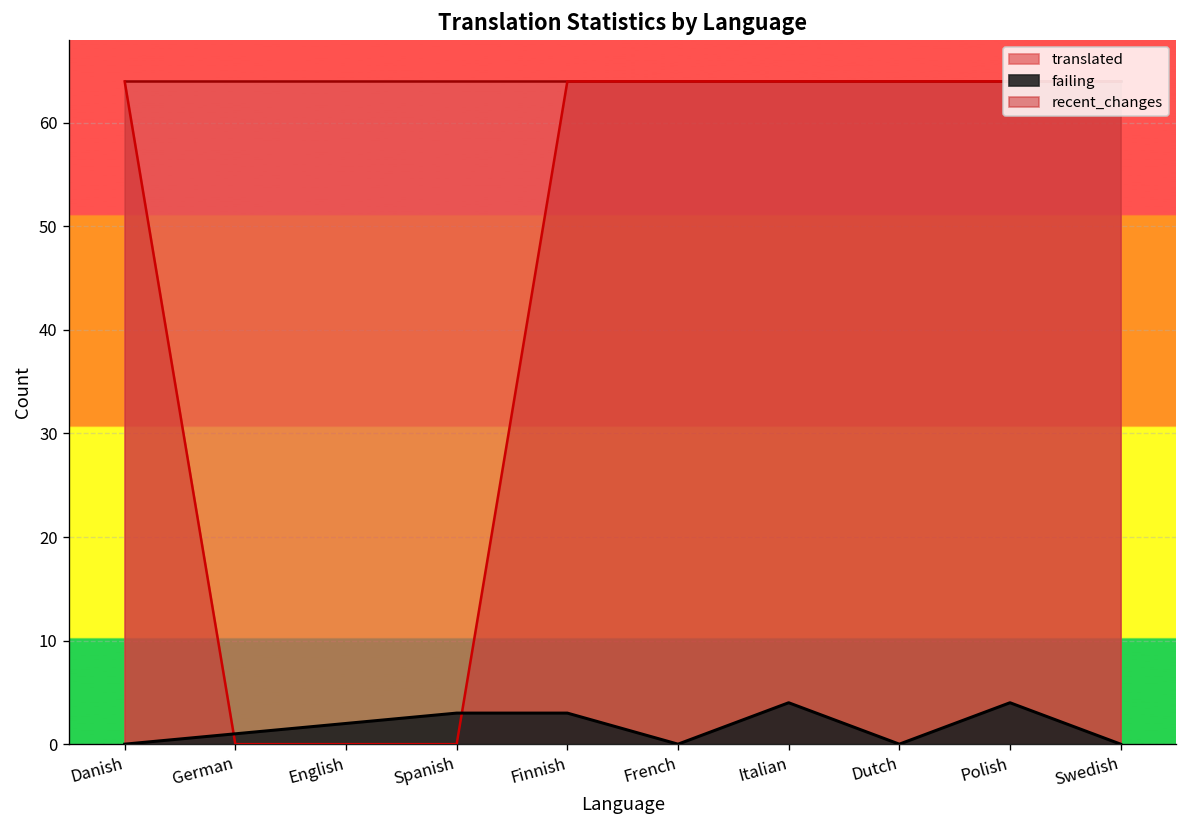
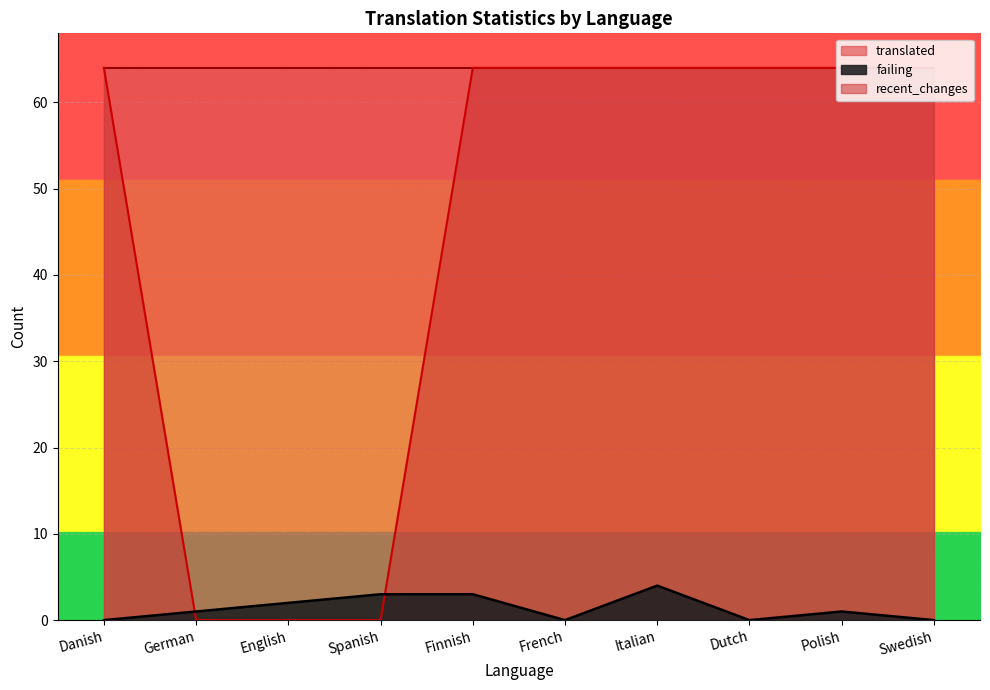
failing, Polish: 4 -> 1
